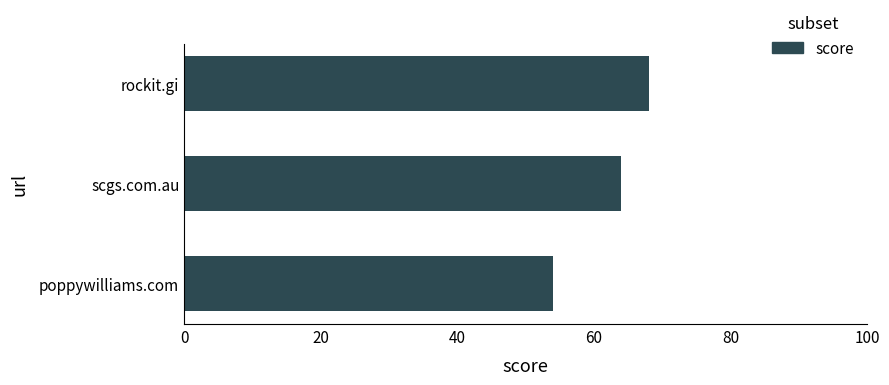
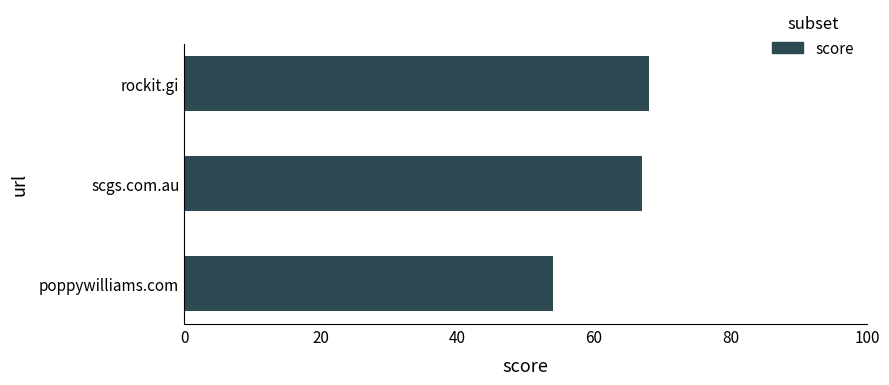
scgs.com.au: 64 -> 67
